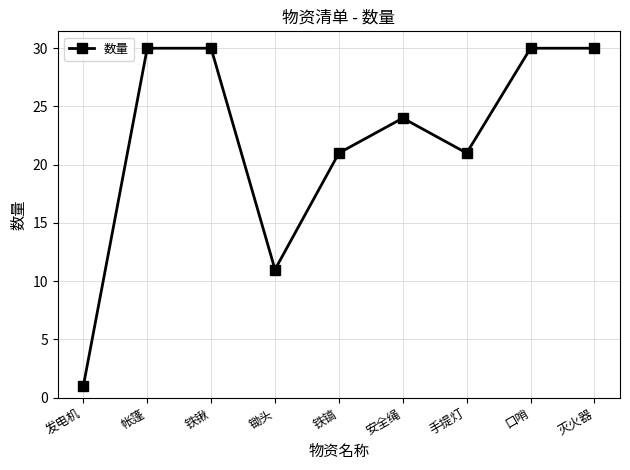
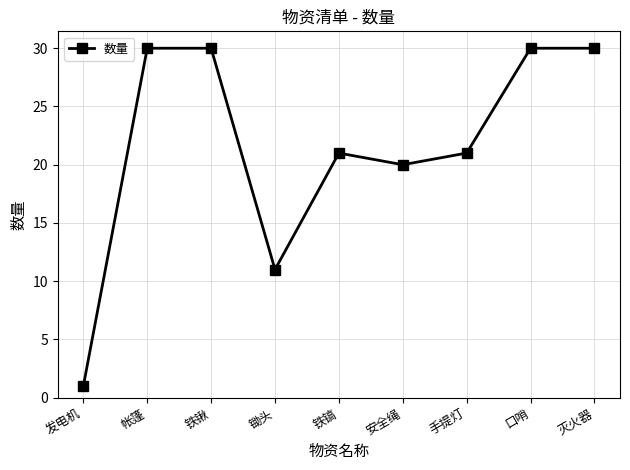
安全绳: 24 -> 20
